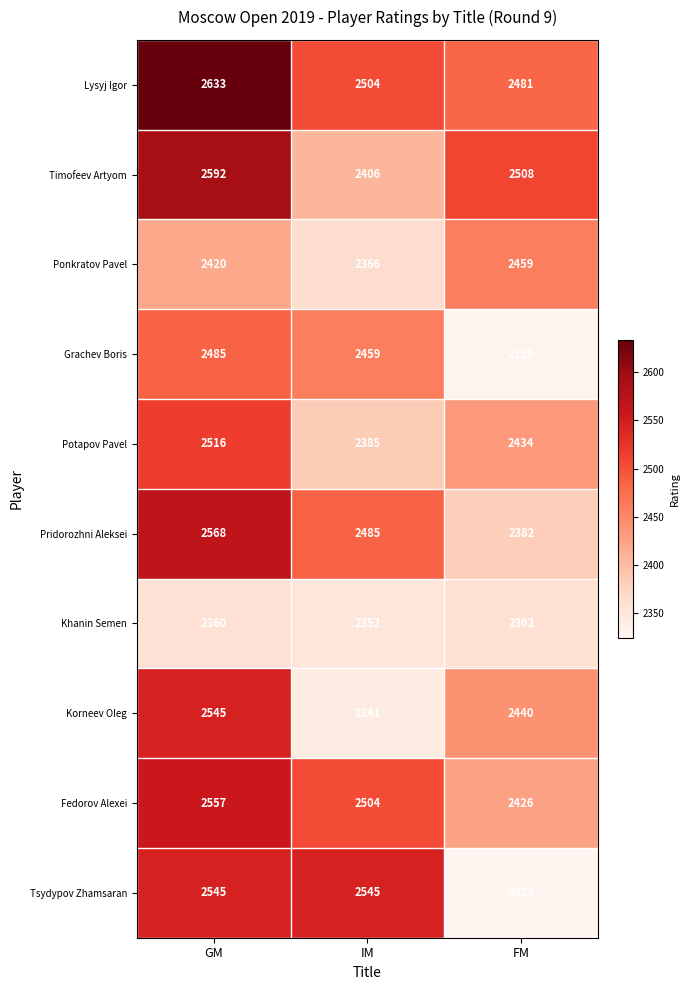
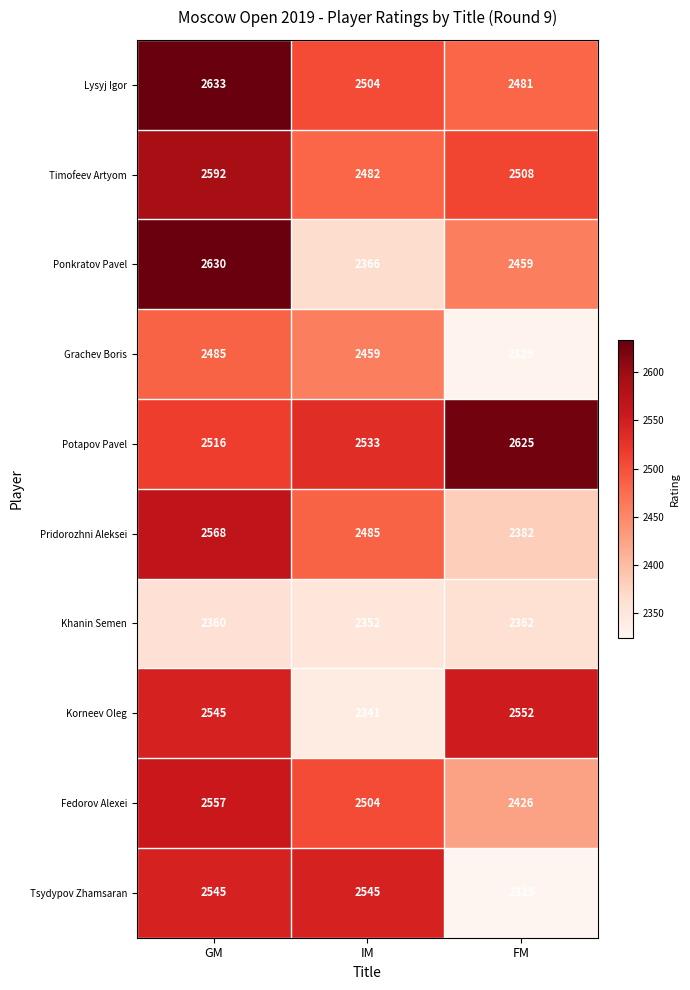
Timofeev Artyom, IM: 2406 -> 2482
Ponkratov Pavel, GM: 2420 -> 2630
Potapov Pavel, IM: 2385 -> 2533
Potapov Pavel, FM: 2434 -> 2625
Korneev Oleg, FM: 2440 -> 2552
